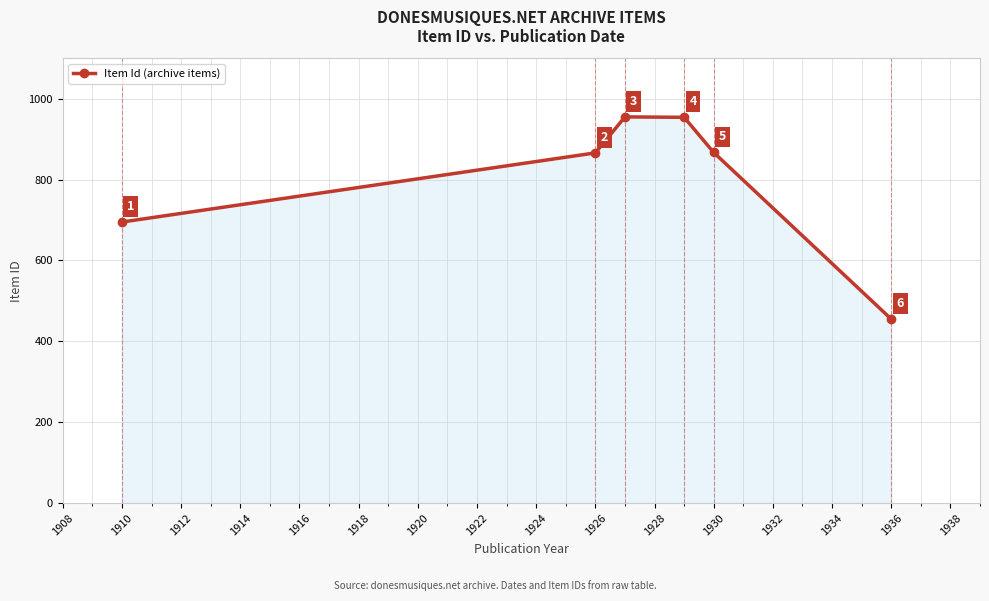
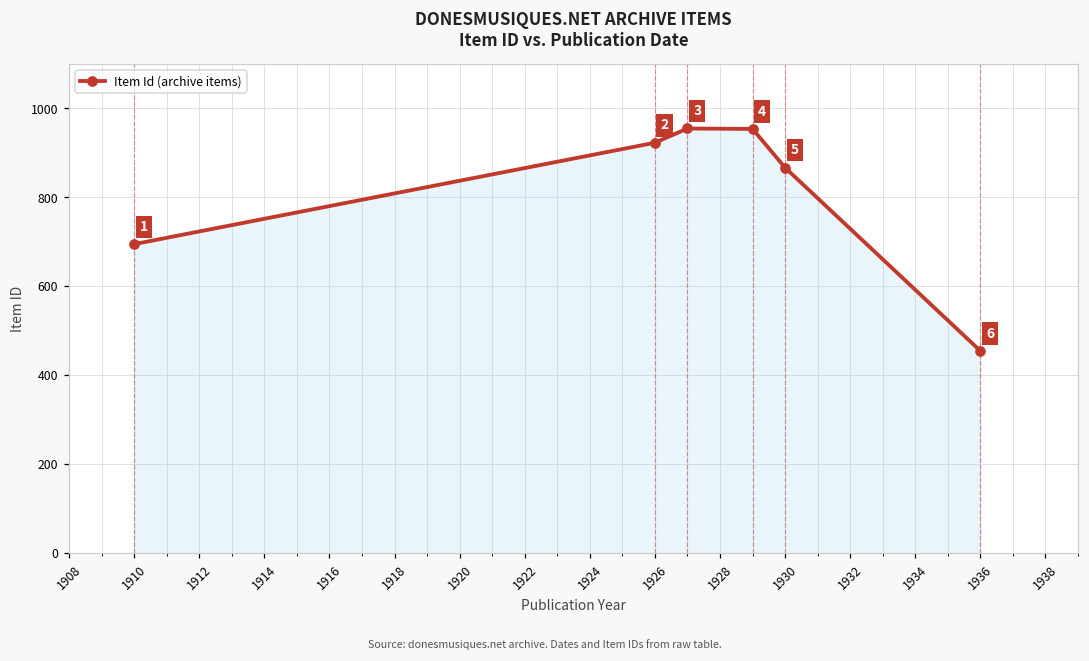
1926: 870 -> 920
